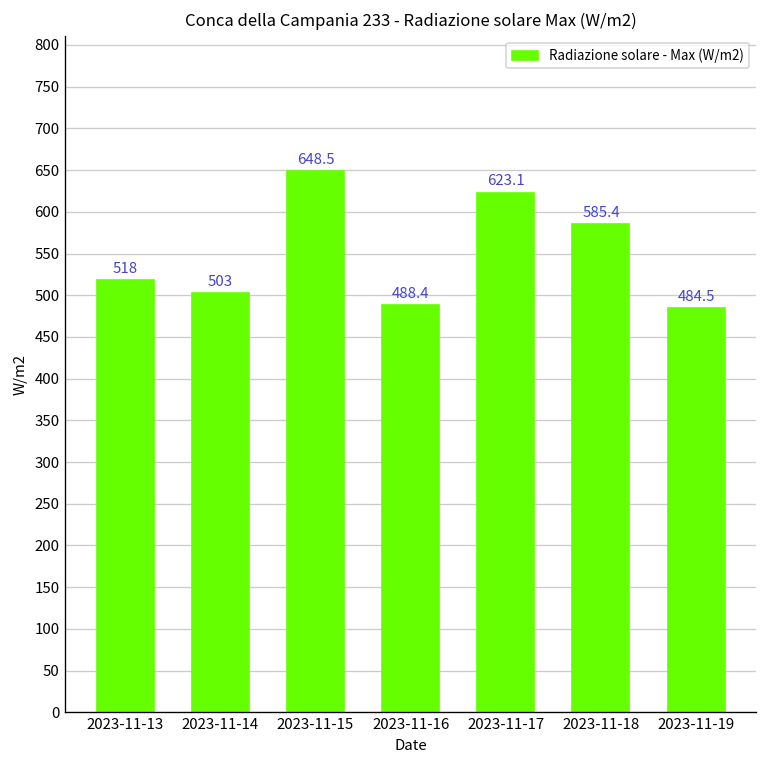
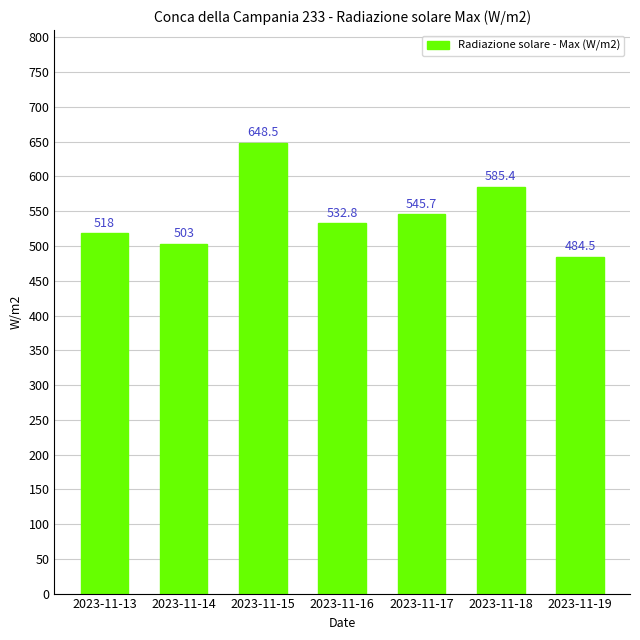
2023-11-16: 488.4 -> 532.8
2023-11-17: 623.1 -> 545.7
